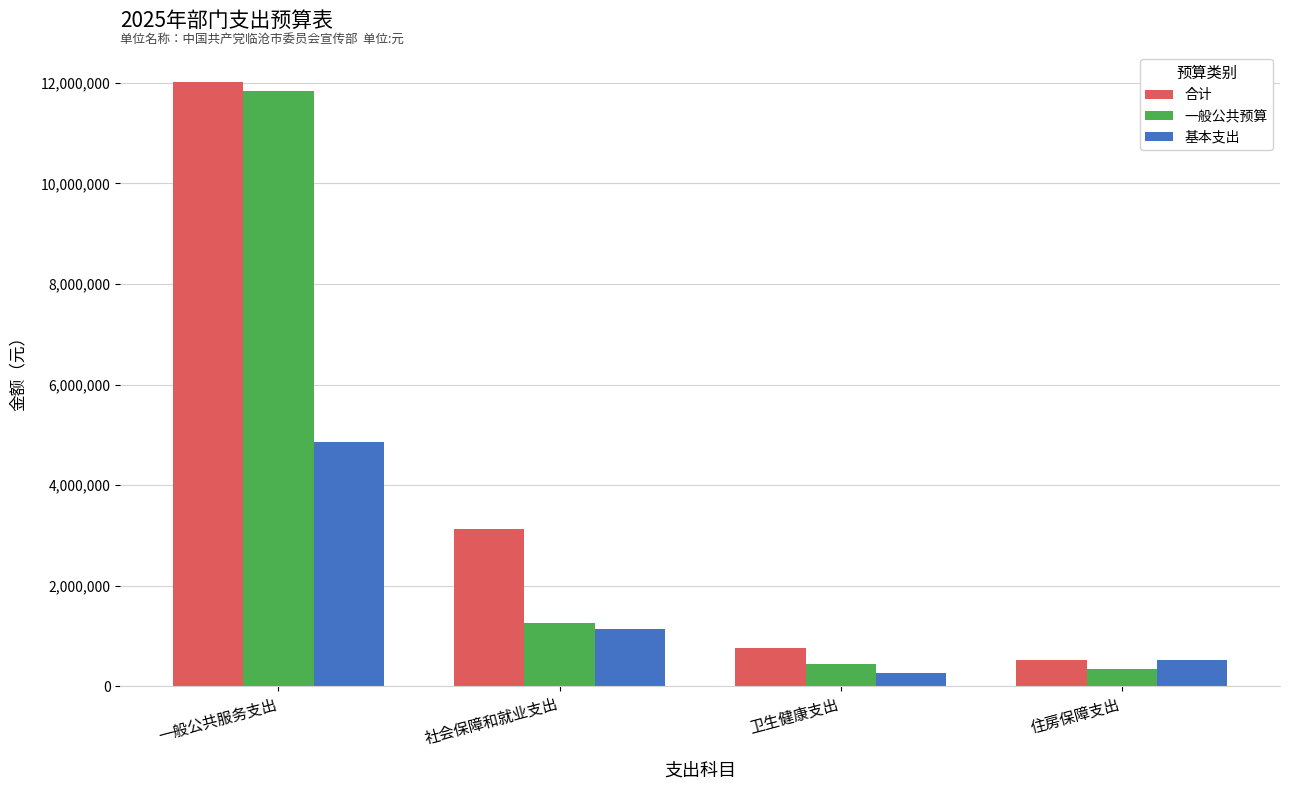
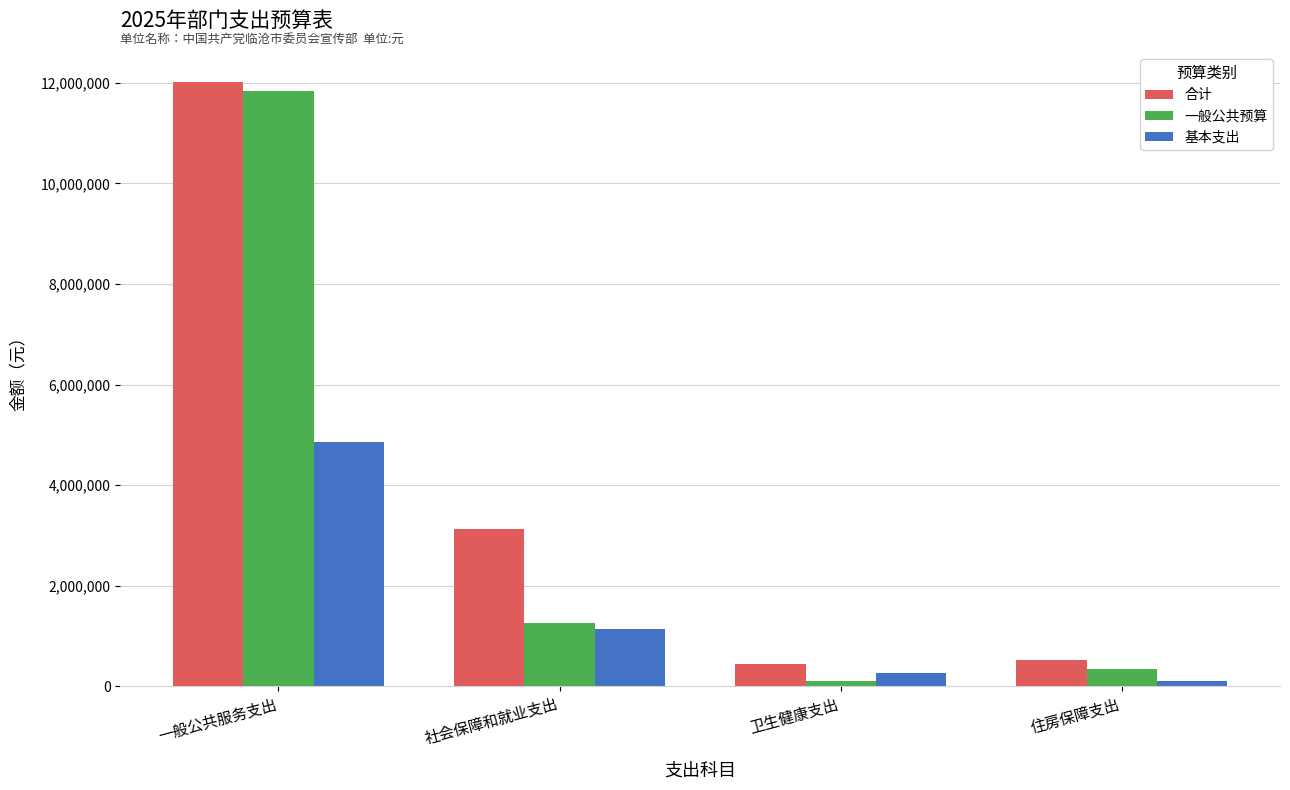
合计, 卫生健康支出: 800,000 -> 400,000
一般公共预算, 卫生健康支出: 400,000 -> 100,000
基本支出, 住房保障支出: 500,000 -> 100,000
